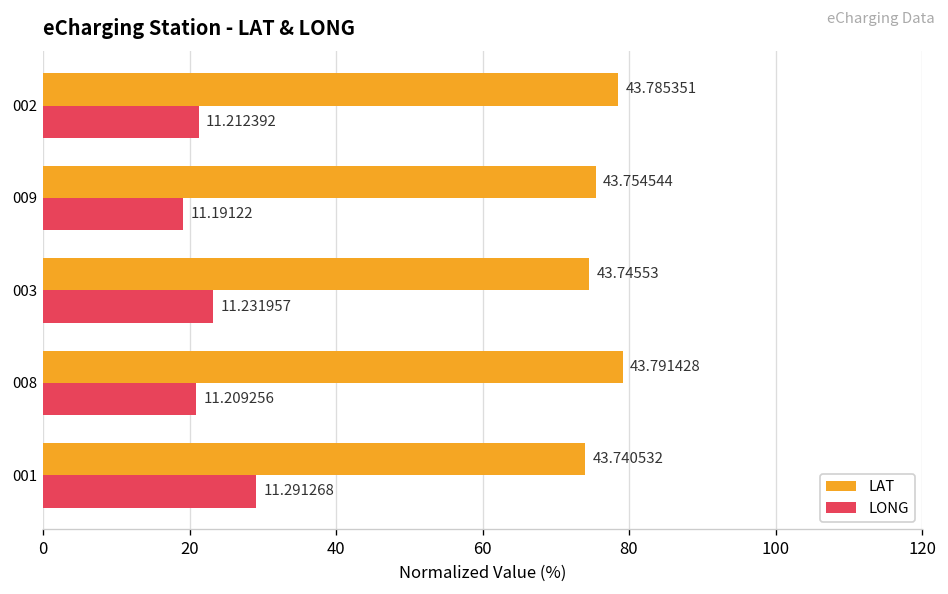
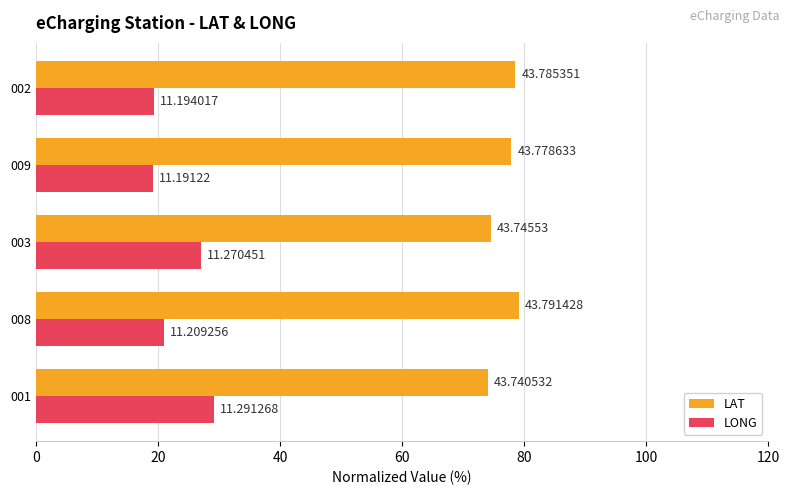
LONG, 002: 11.212392 -> 11.194017
LAT, 009: 43.754544 -> 43.778633
LONG, 003: 11.231957 -> 11.270451
